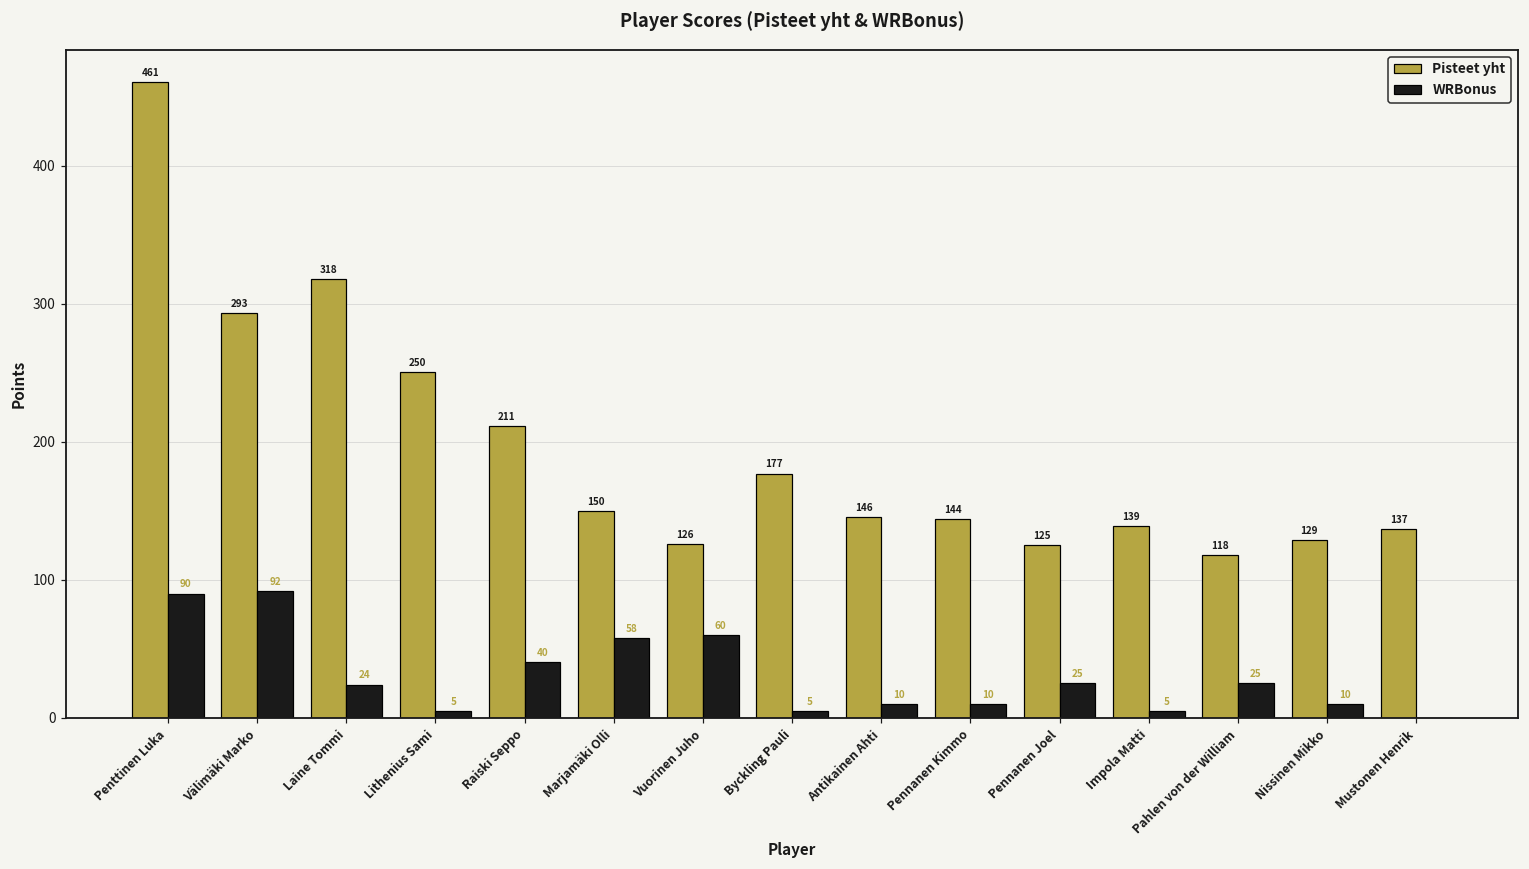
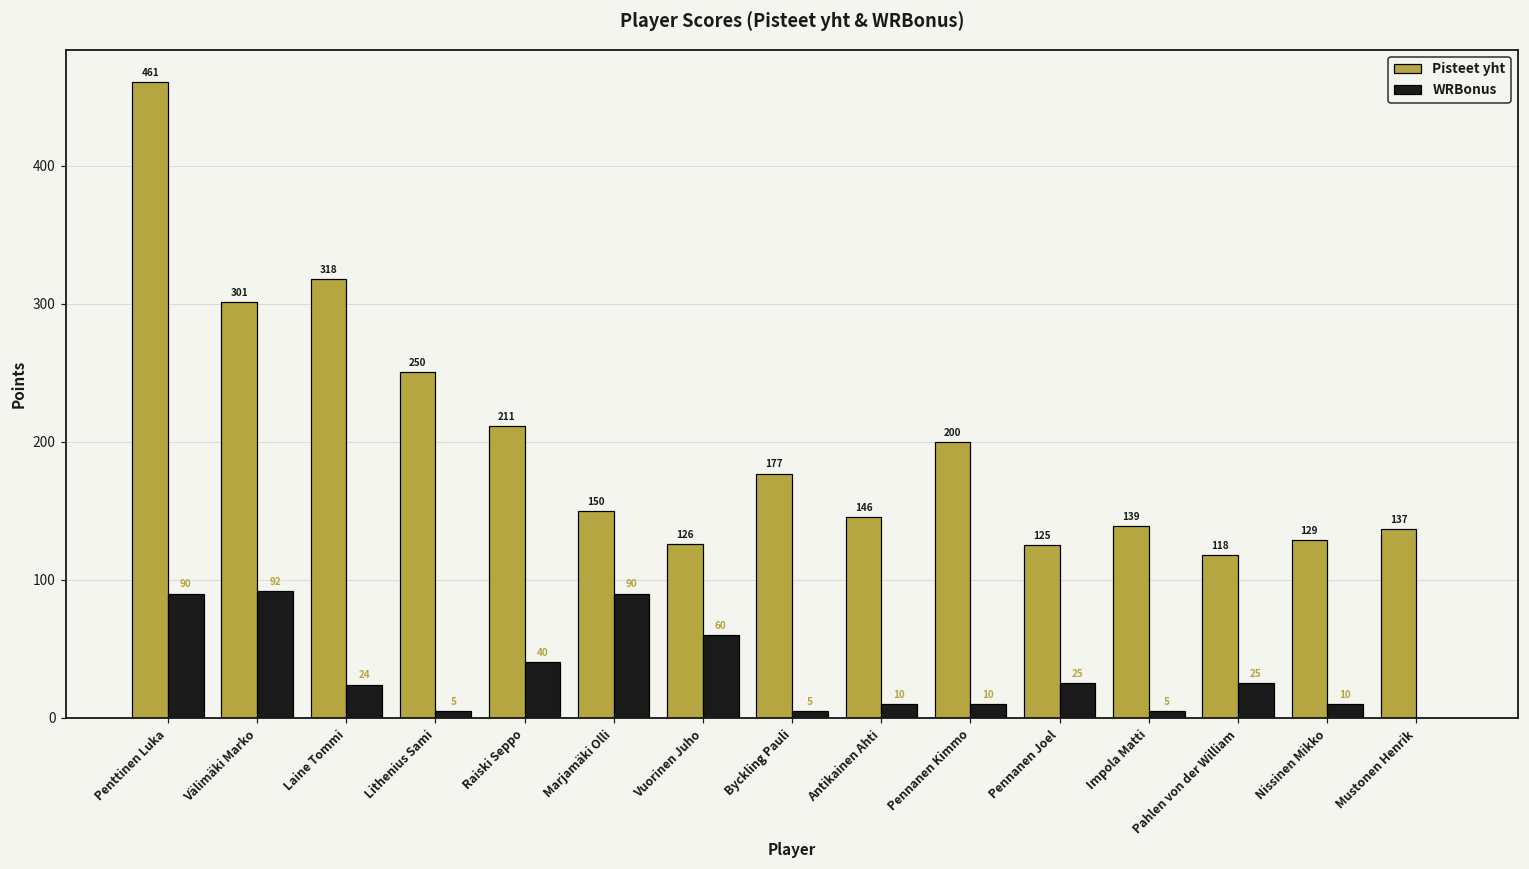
Pisteet yht, Välimäki Marko: 293 -> 301
WRBonus, Marjamäki Olli: 58 -> 90
Pisteet yht, Pennanen Kimmo: 144 -> 200
